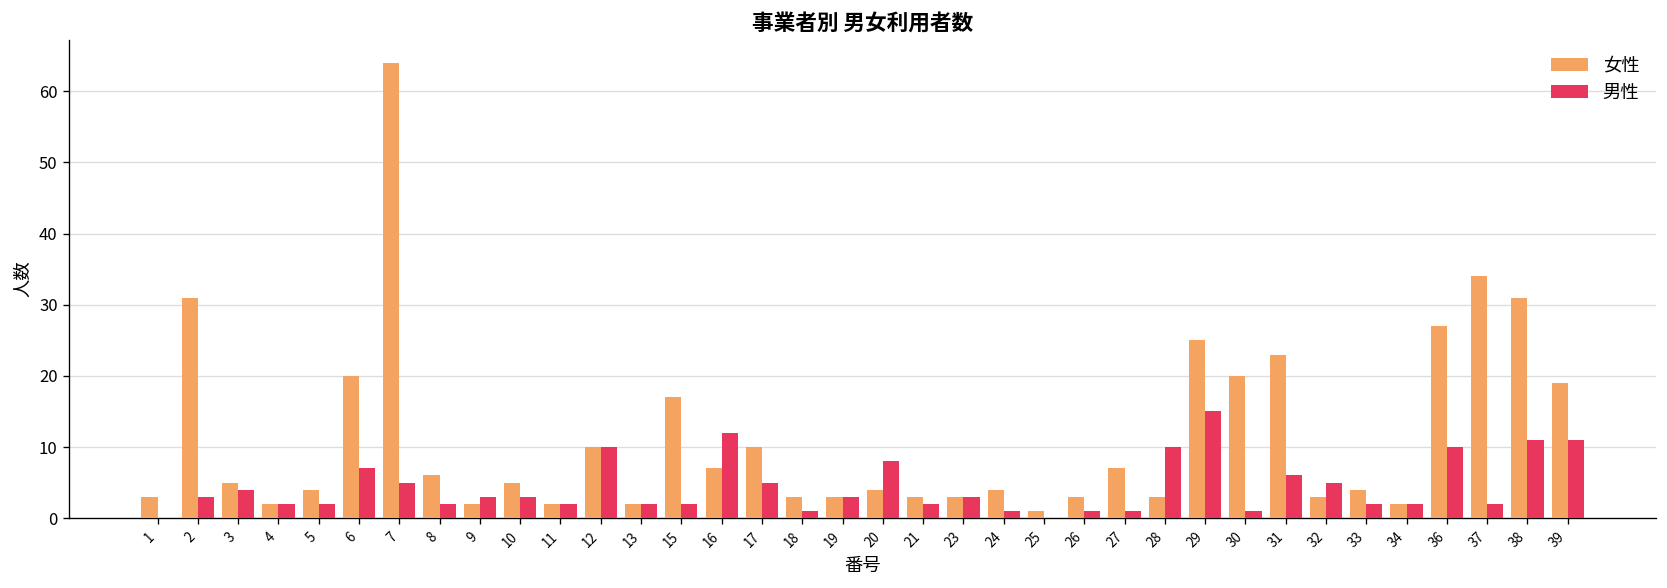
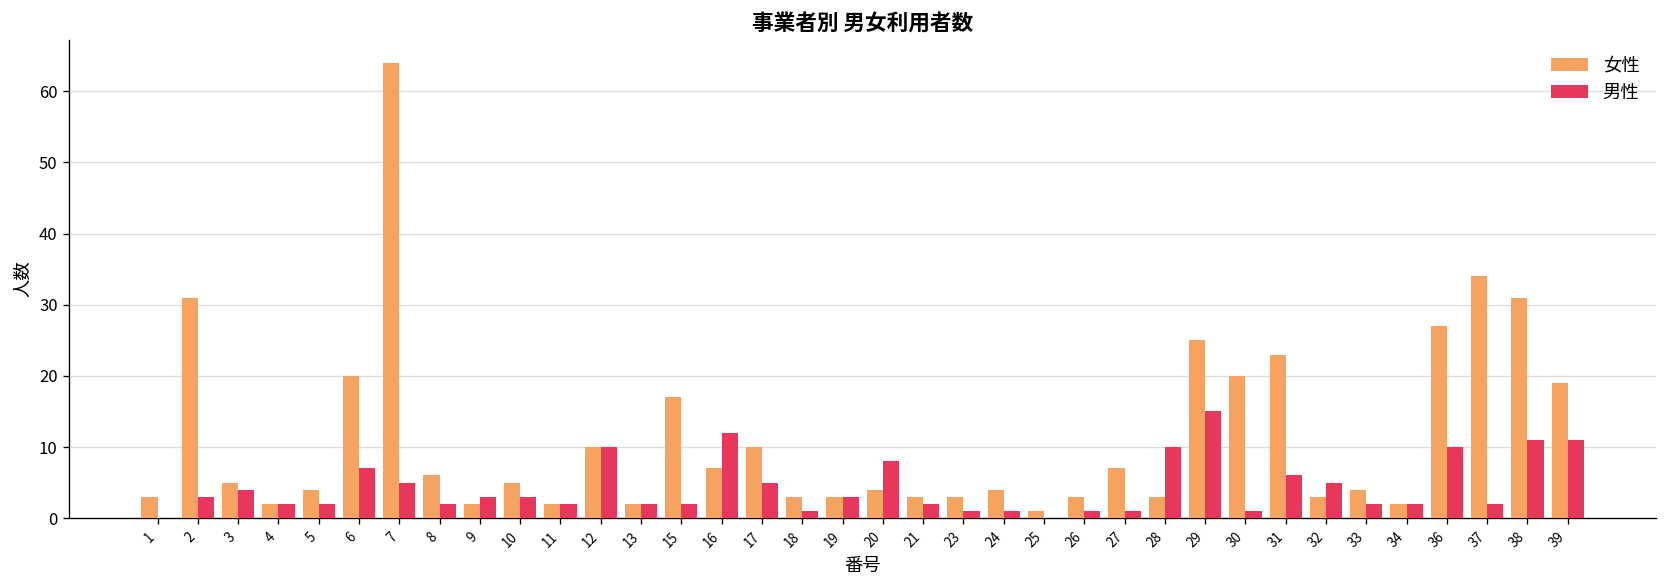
男性, 23: 3 -> 1
